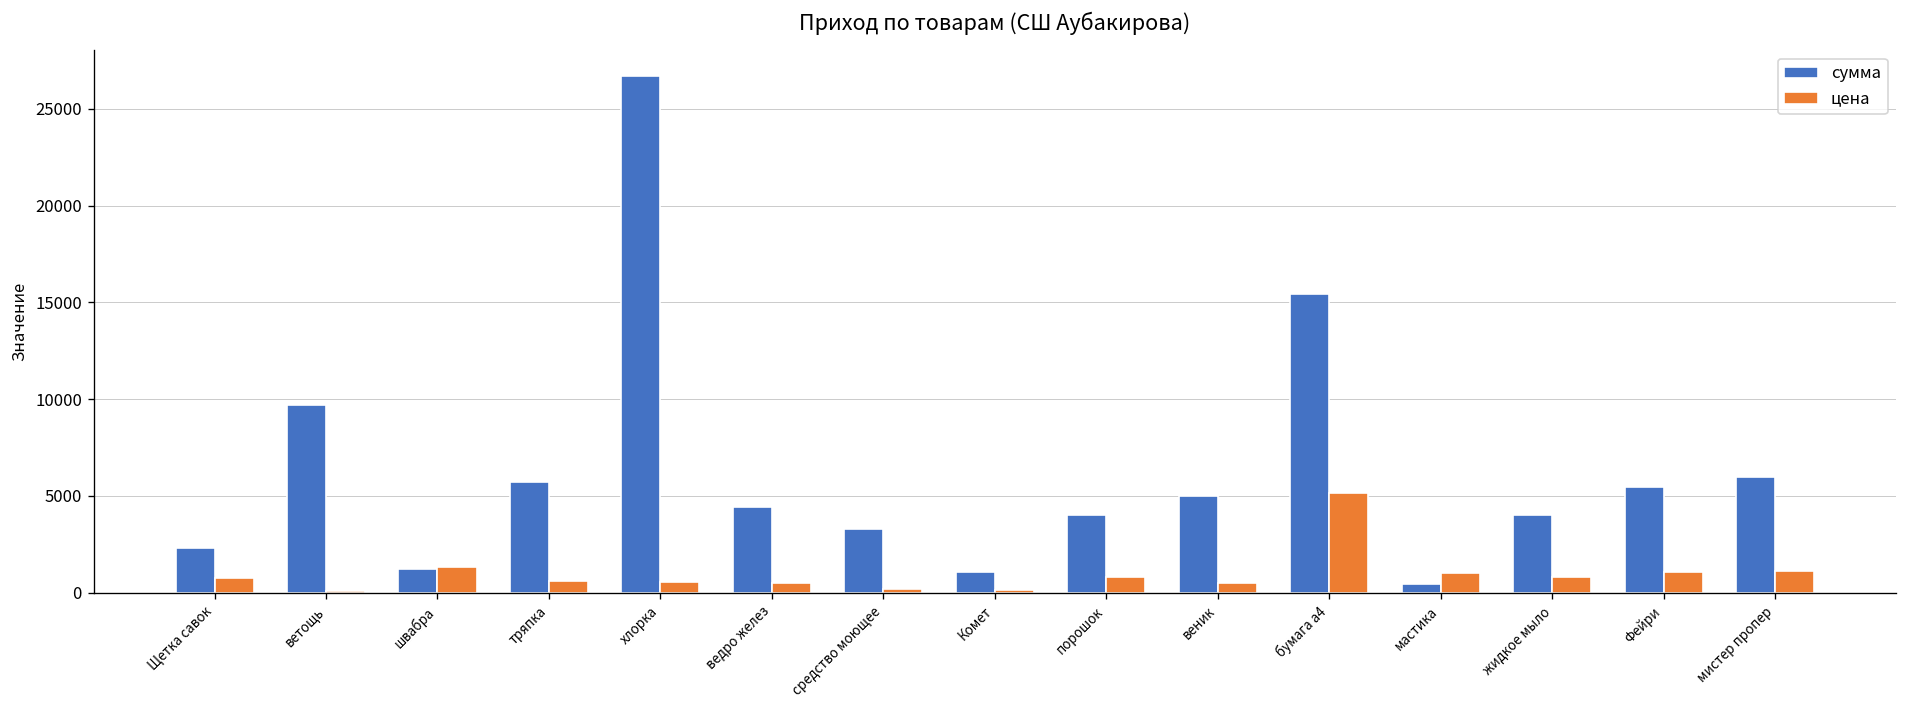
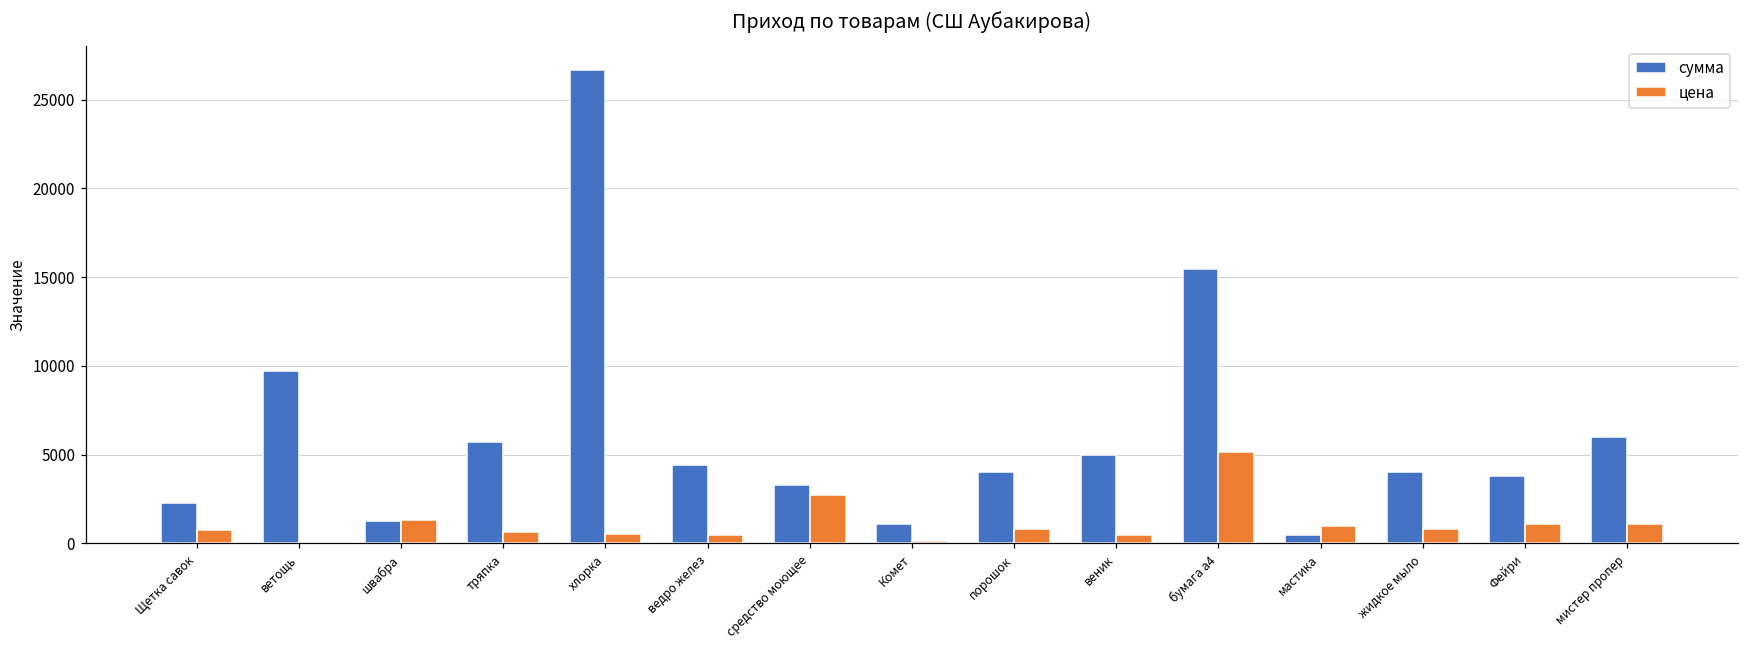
цена, средство моющее: 200 -> 2700
сумма, Фейри: 5500 -> 3800
